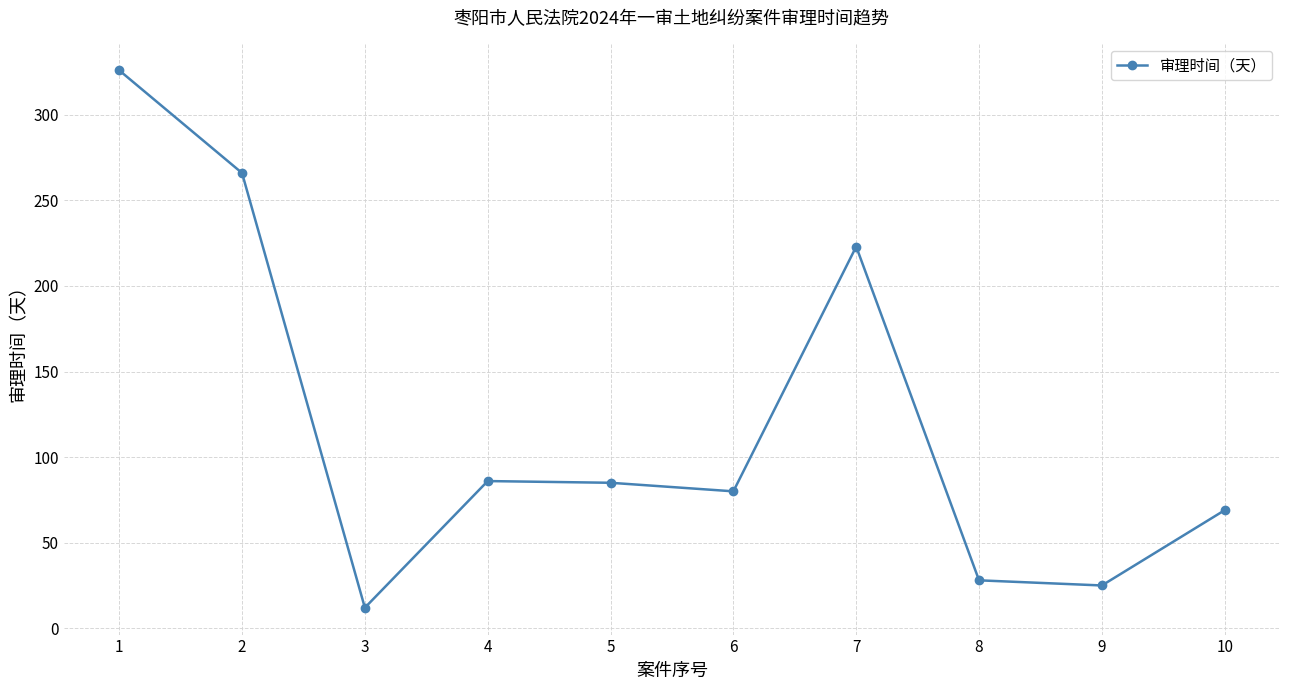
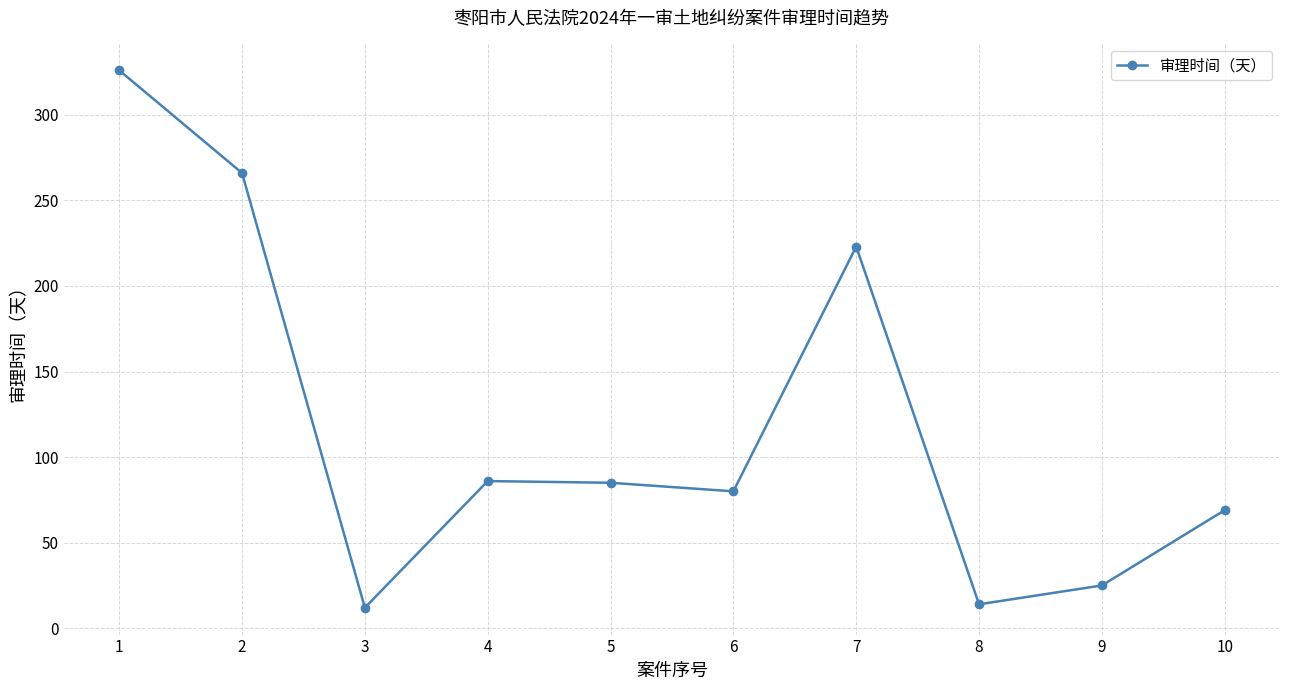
8: 28 -> 14
